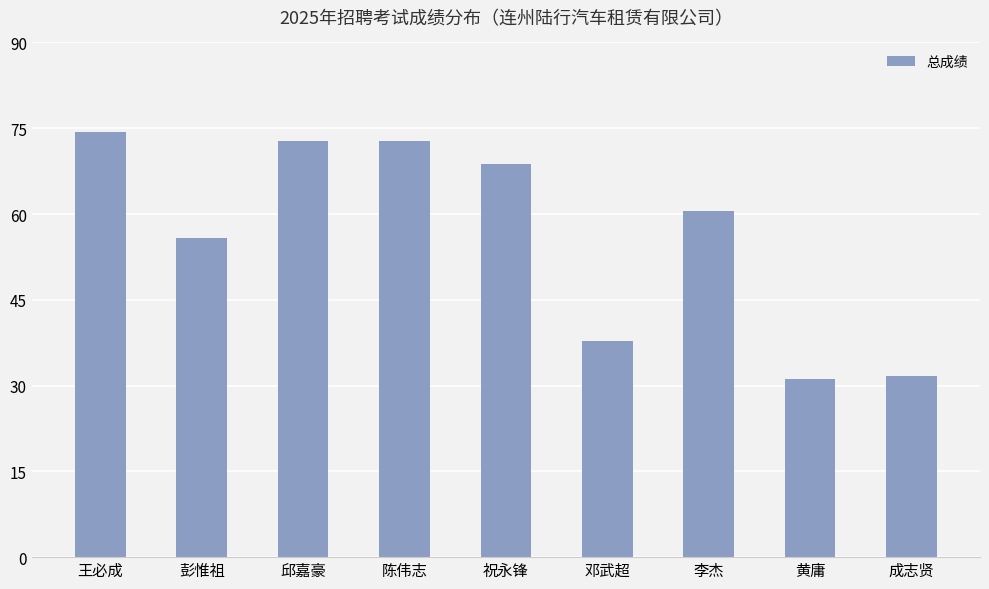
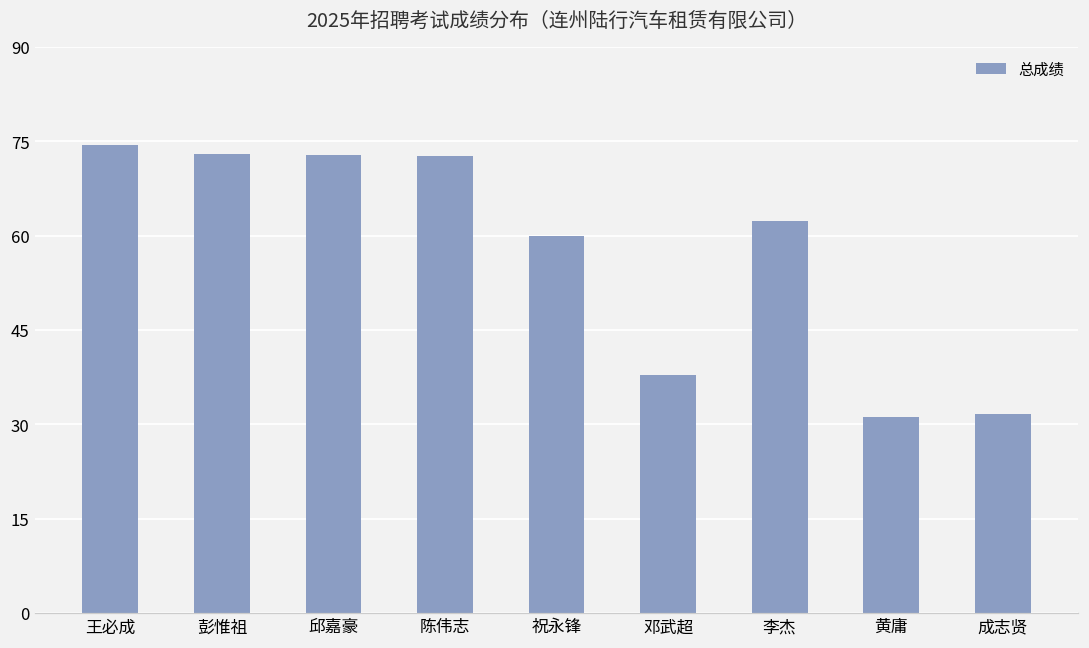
彭惟祖: 56 -> 73
祝永锋: 69 -> 60
李杰: 61 -> 62
